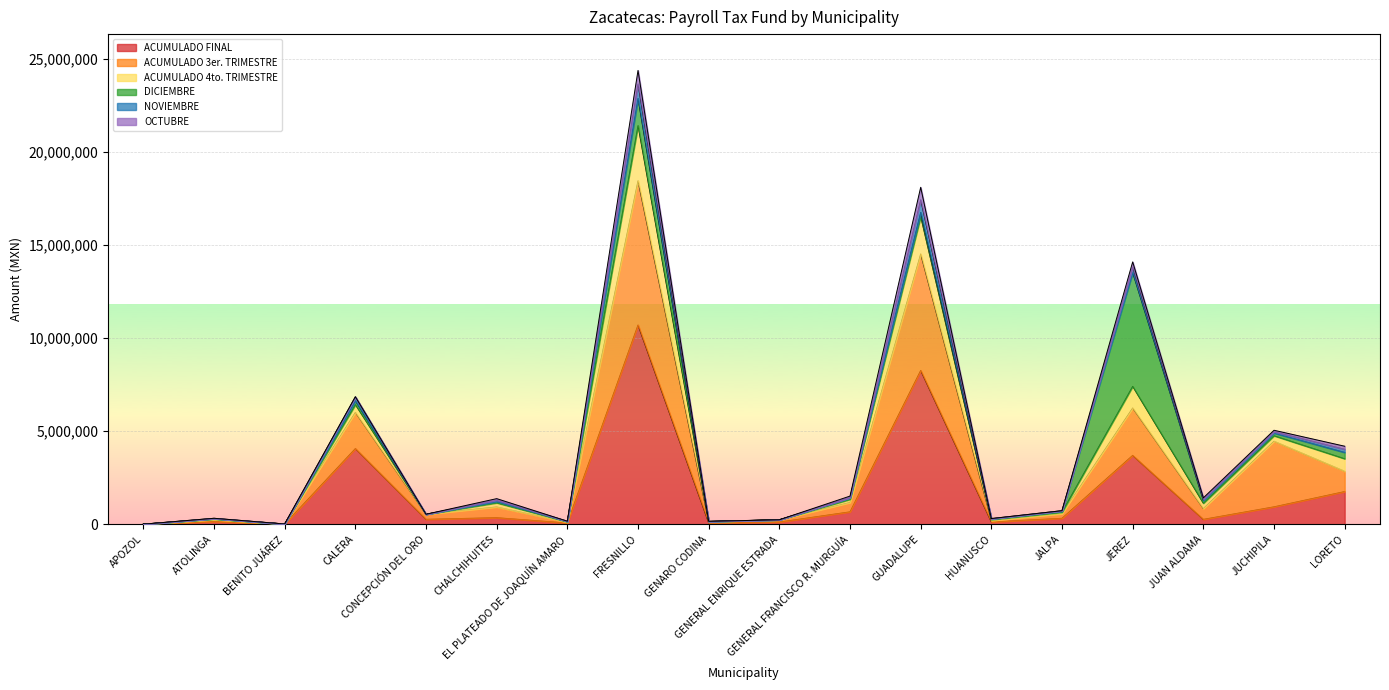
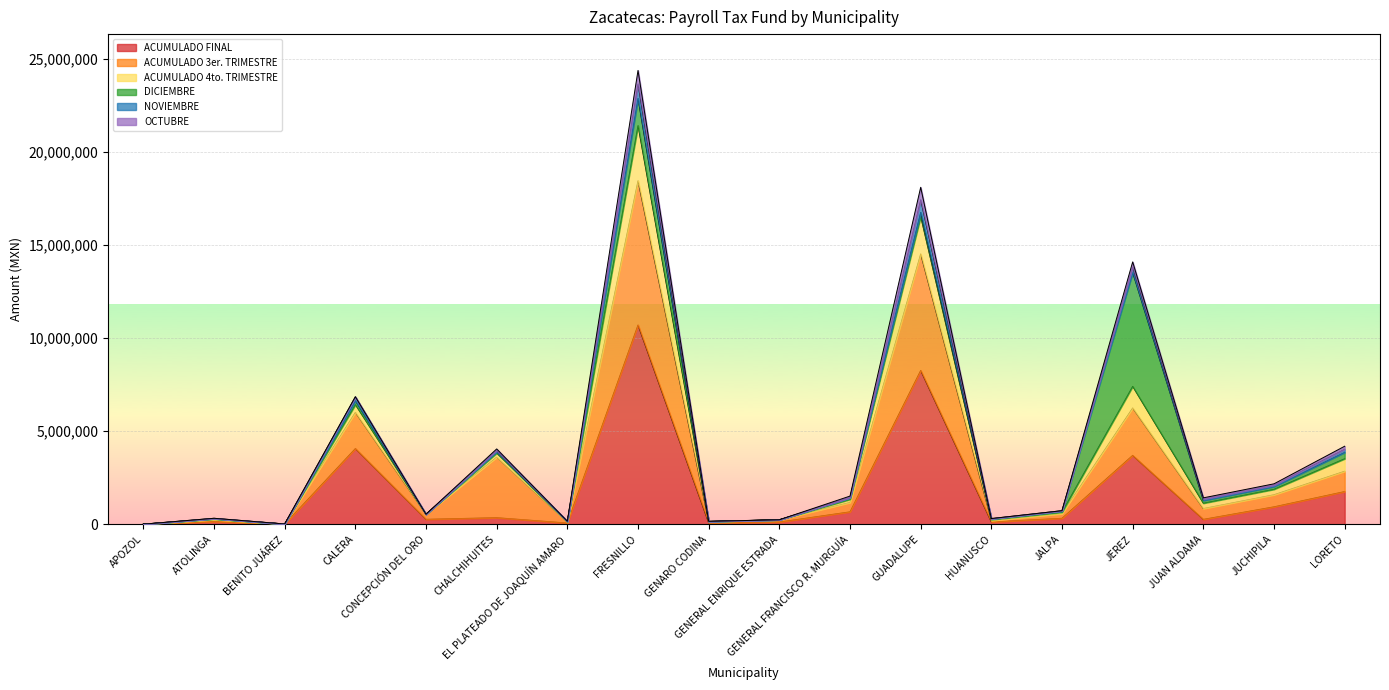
ACUMULADO 3er. TRIMESTRE, CHALCHIHUITES: 600,000 -> 3,200,000
ACUMULADO 3er. TRIMESTRE, JUCHIPILA: 3,500,000 -> 600,000
